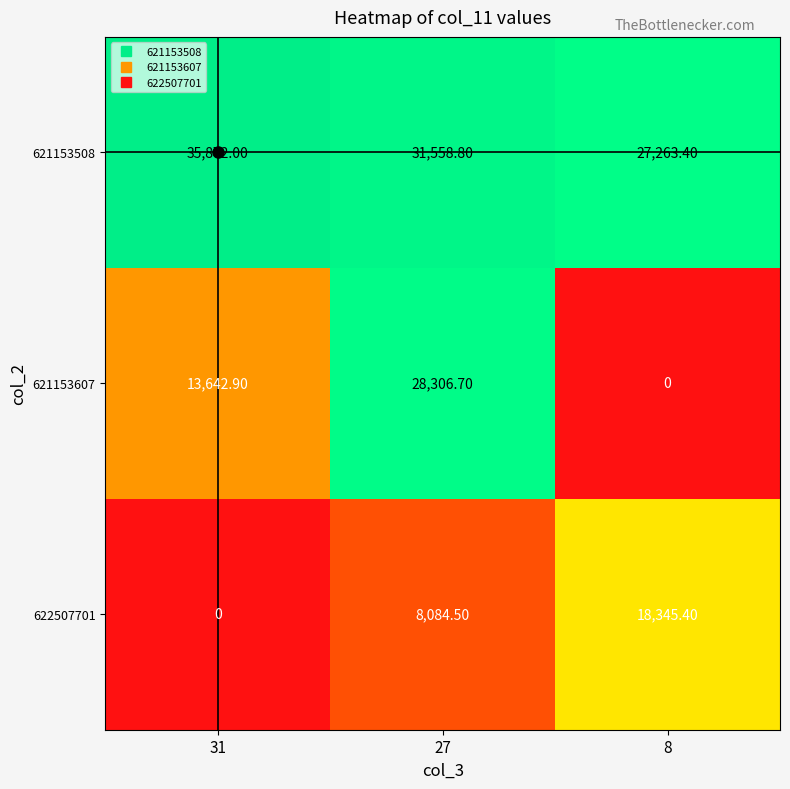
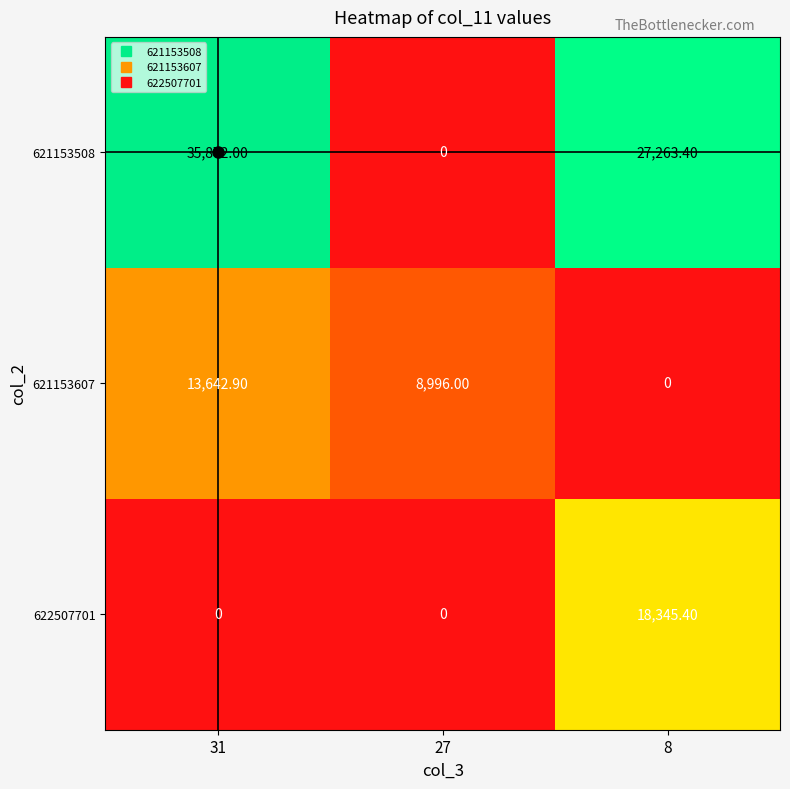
621153508, 27: 31,558.80 -> 0
621153607, 27: 28,306.70 -> 8,996.00
622507701, 27: 8,084.50 -> 0
